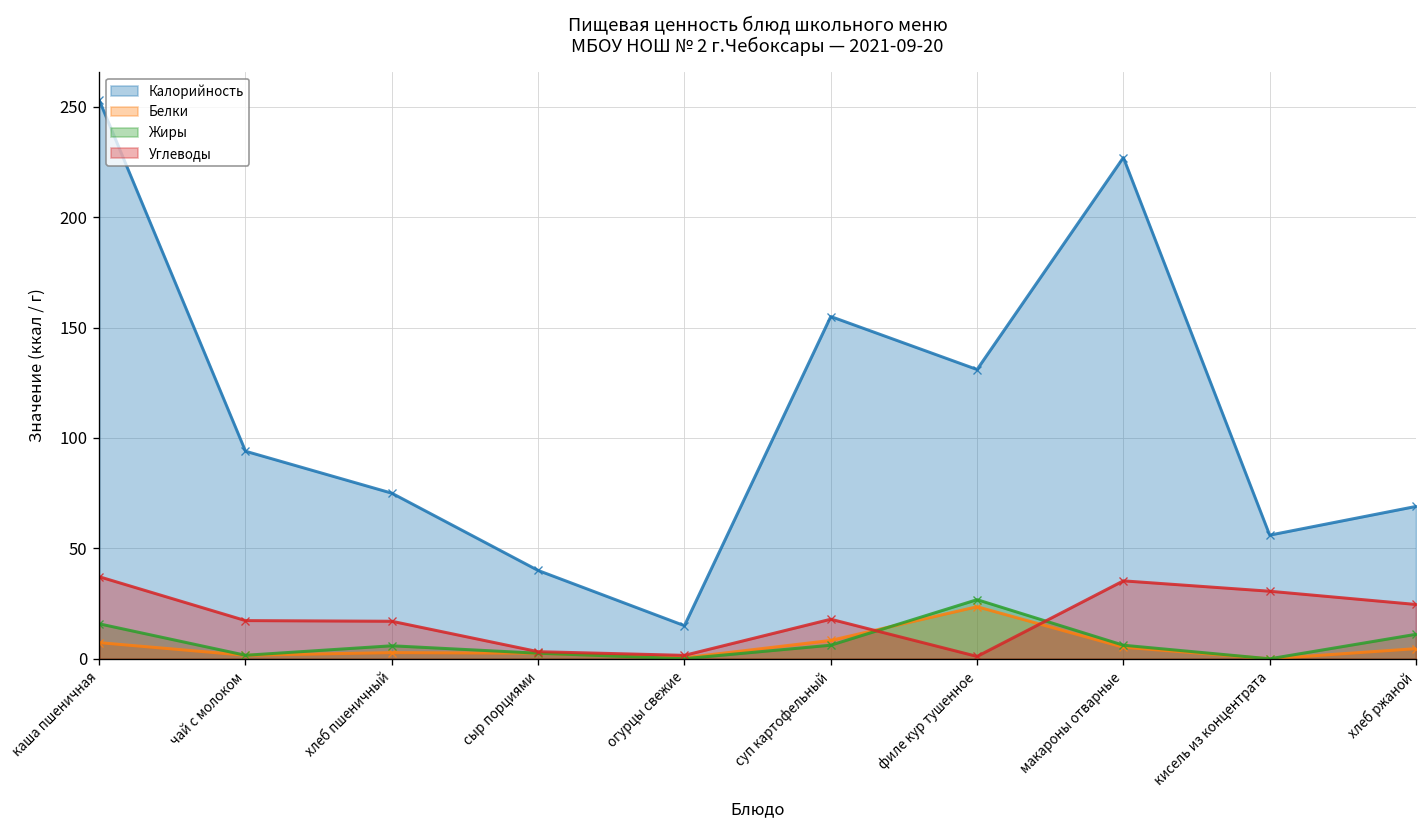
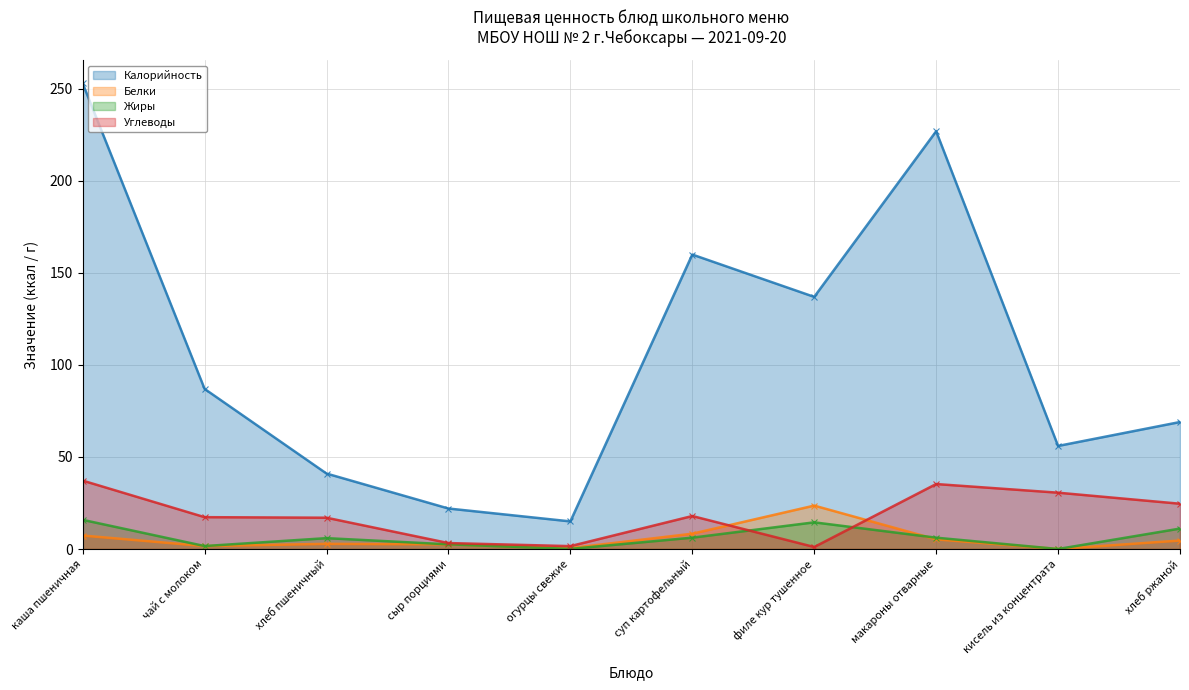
Калорийность, чай с молоком: 94 -> 87
Калорийность, хлеб пшеничный: 75 -> 41
Калорийность, сыр порциями: 40 -> 22
Калорийность, суп картофельный: 155 -> 160
Калорийность, филе кур тушенное: 131 -> 137
Жиры, филе кур тушенное: 27 -> 14
